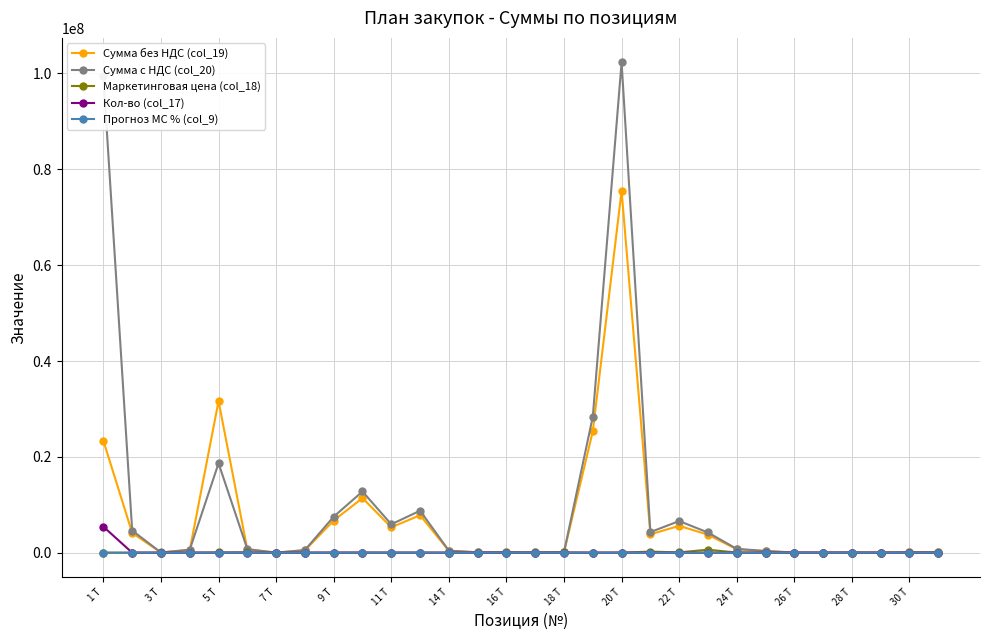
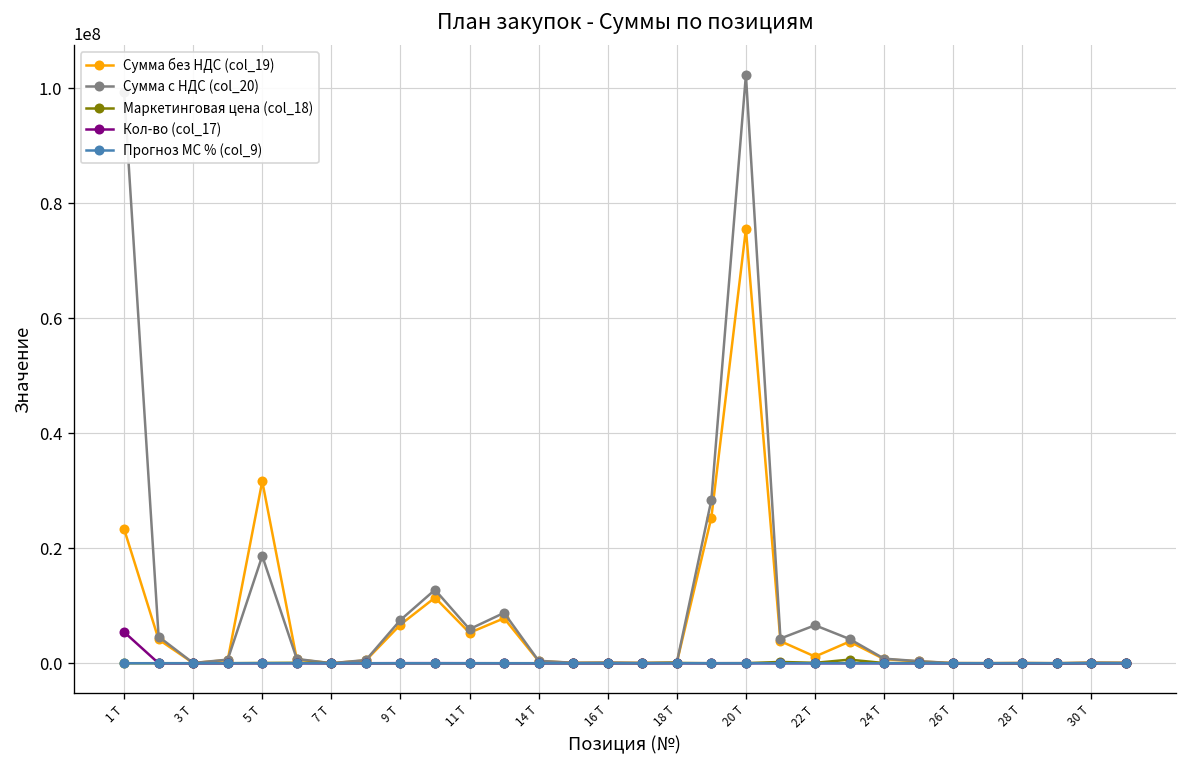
Сумма без НДС (col_19), 22 Т: 6000000 -> 1000000
